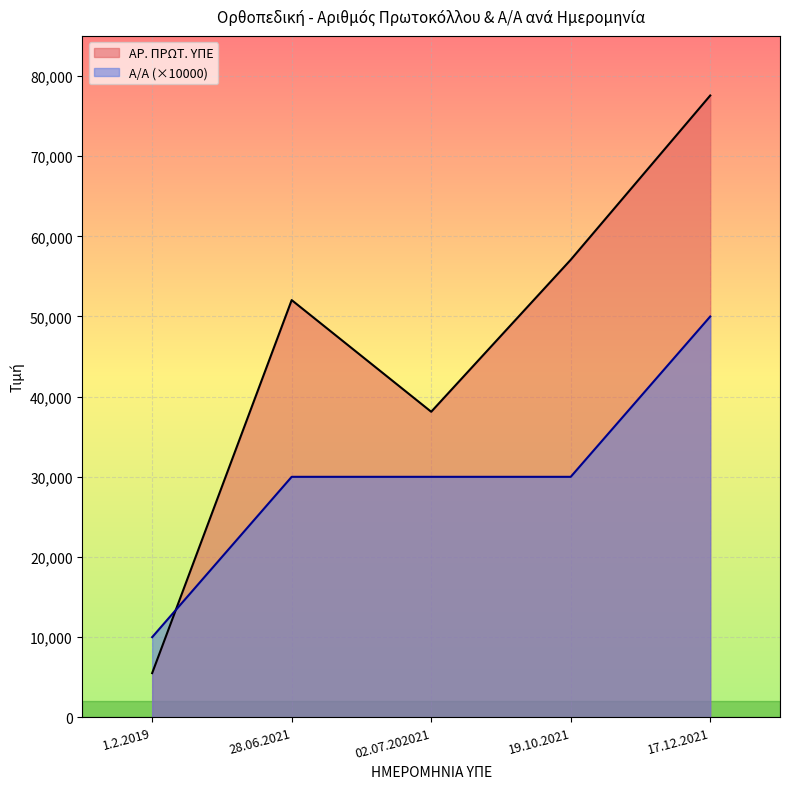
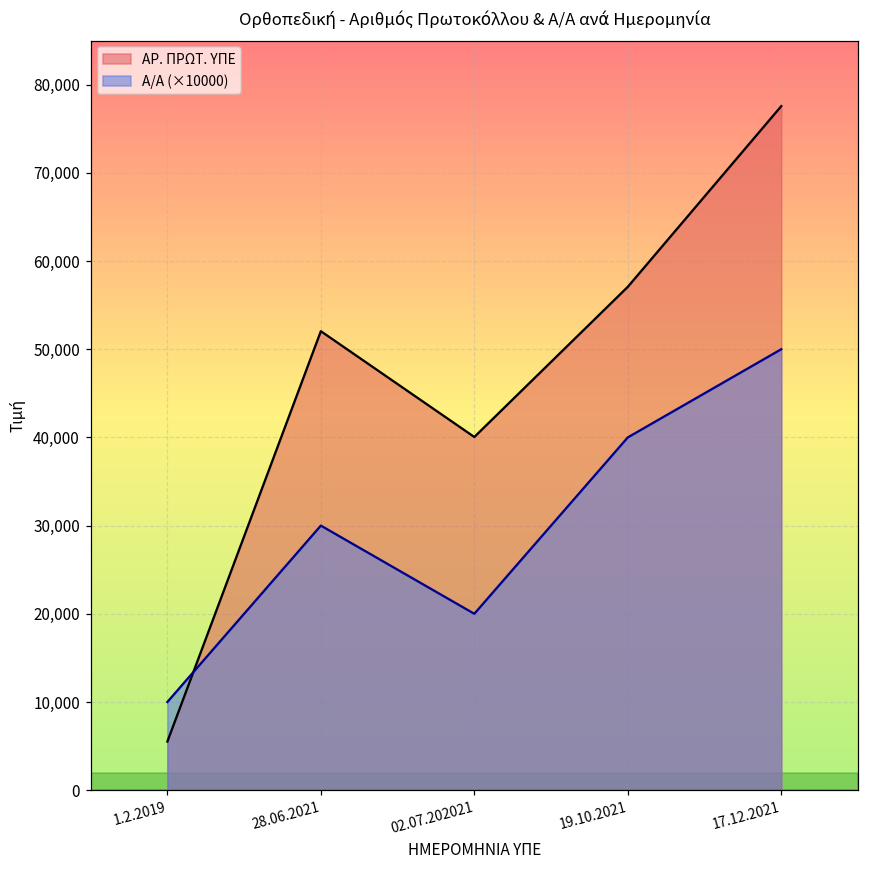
ΑΡ. ΠΡΩΤ. ΥΠΕ, 02.07.202021: 38,000 -> 40,000
Α/Α (×10000), 02.07.202021: 30,000 -> 20,000
Α/Α (×10000), 19.10.2021: 30,000 -> 40,000
